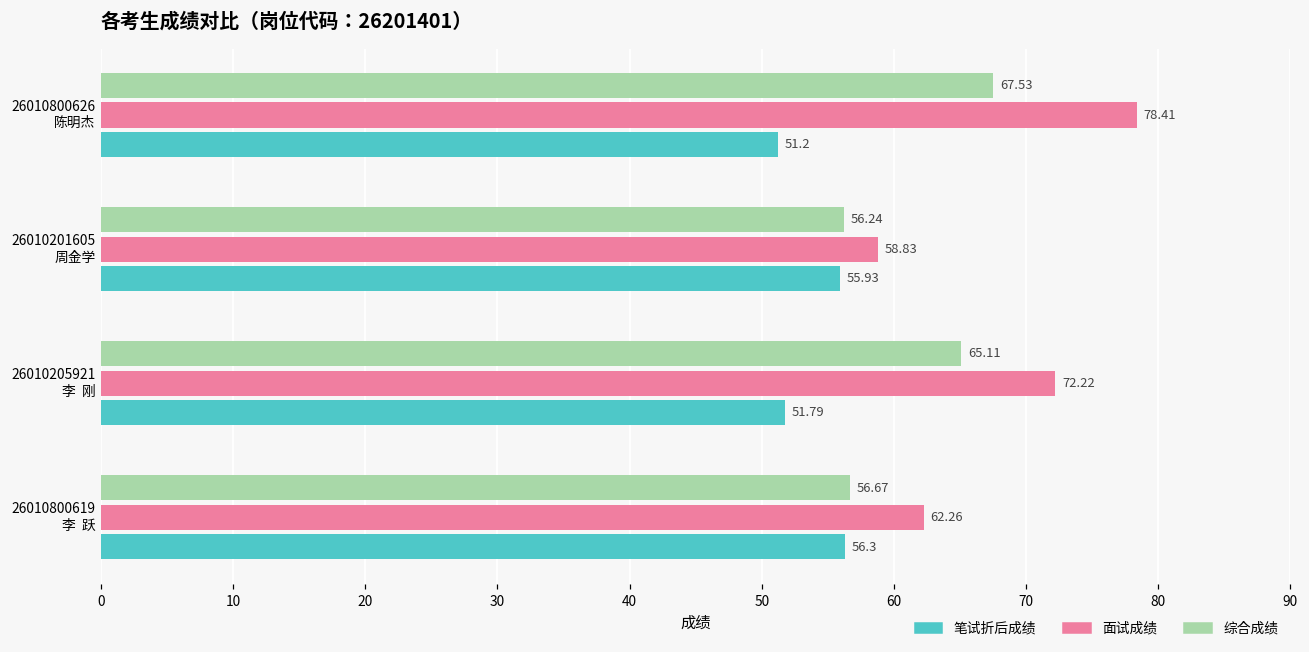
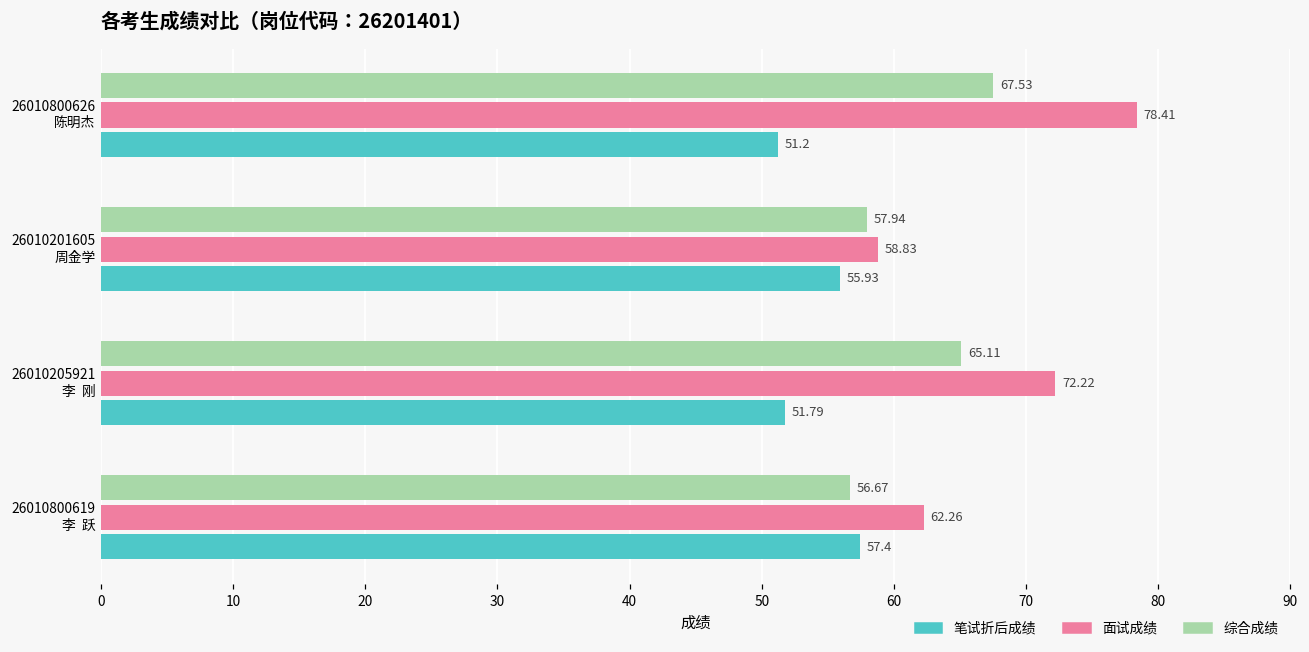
综合成绩, 26010201605 周金学: 56.24 -> 57.94
笔试折后成绩, 26010800619 李 跃: 56.3 -> 57.4
